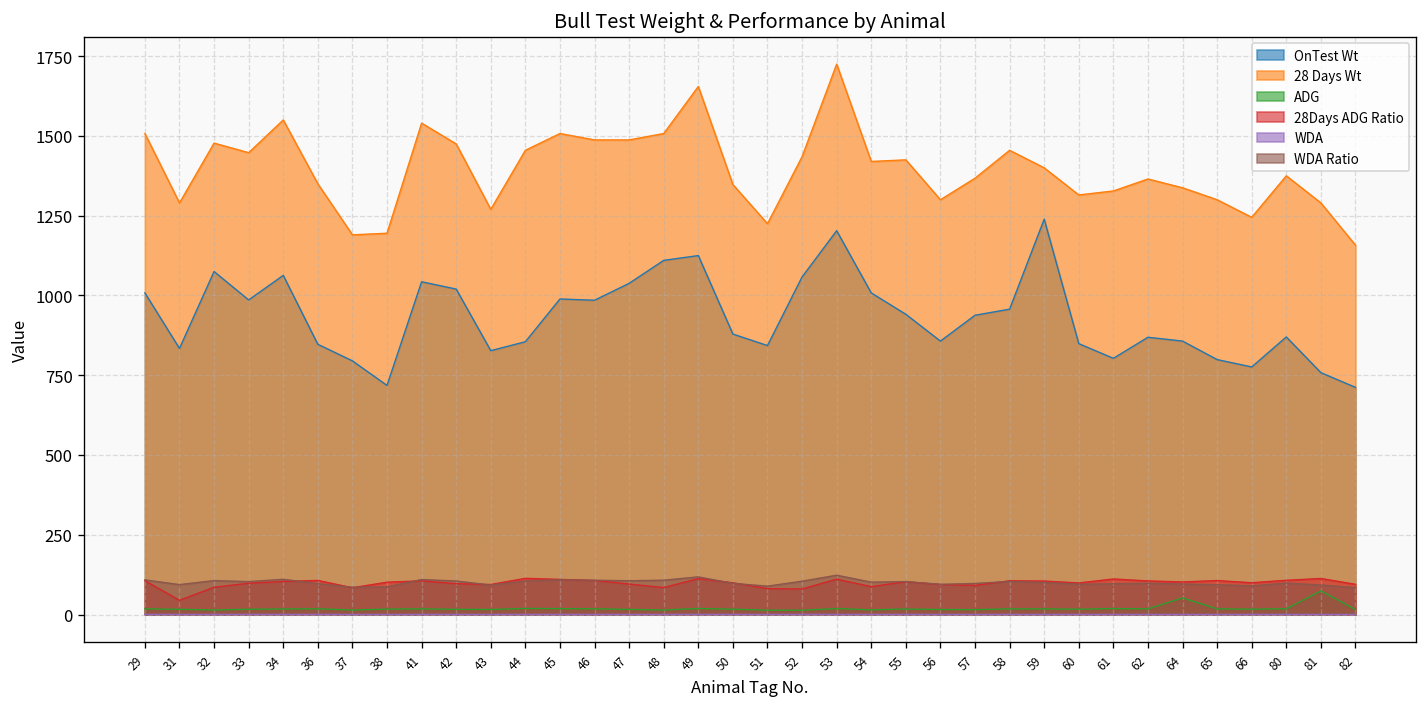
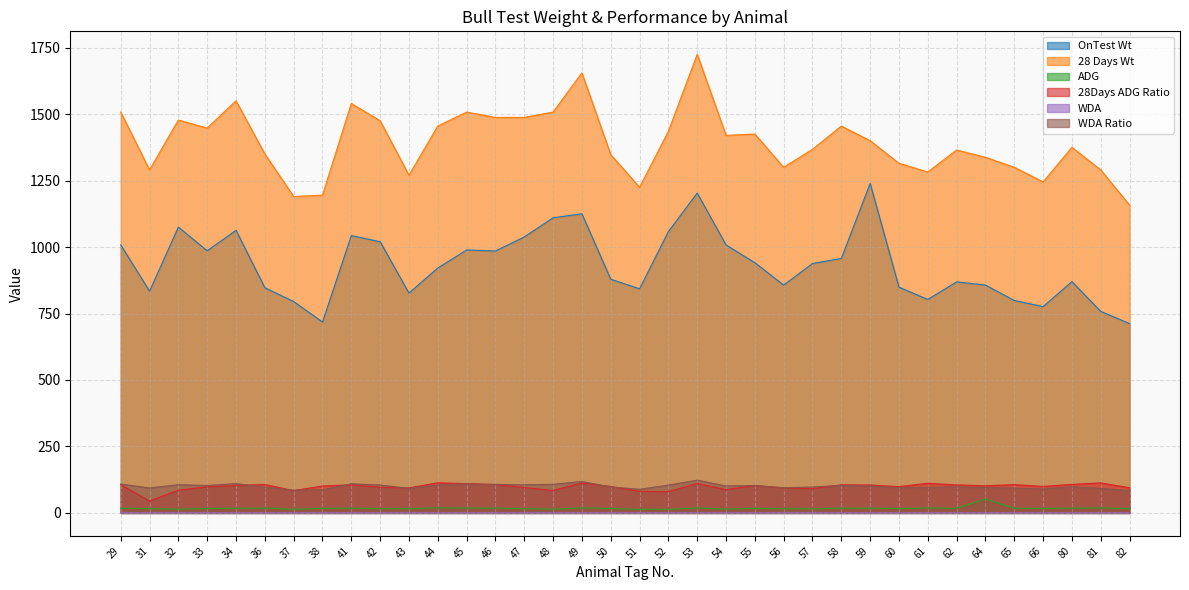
OnTest Wt, 44: 860 -> 920
28 Days Wt, 61: 1330 -> 1280
ADG, 81: 70 -> 20
